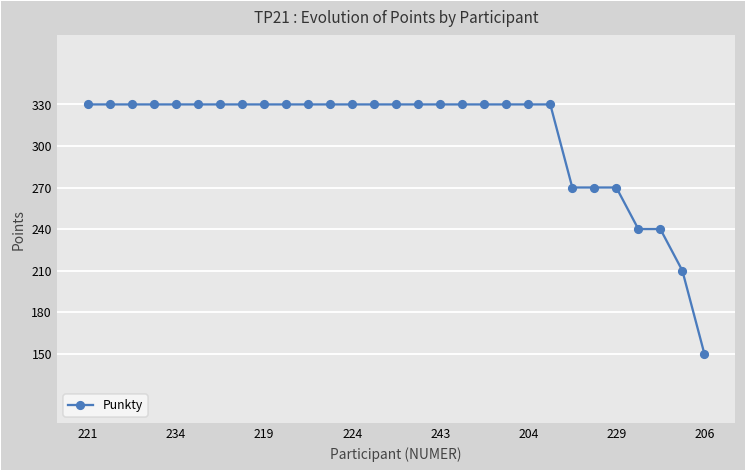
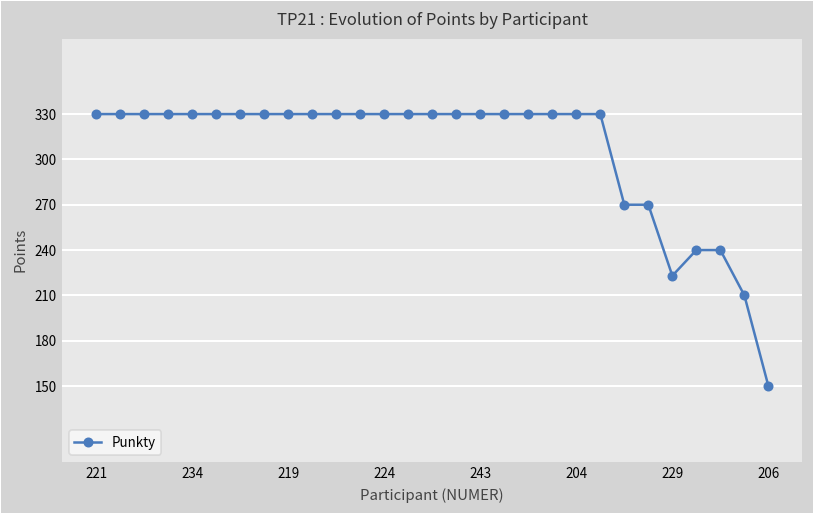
229: 270 -> 223
